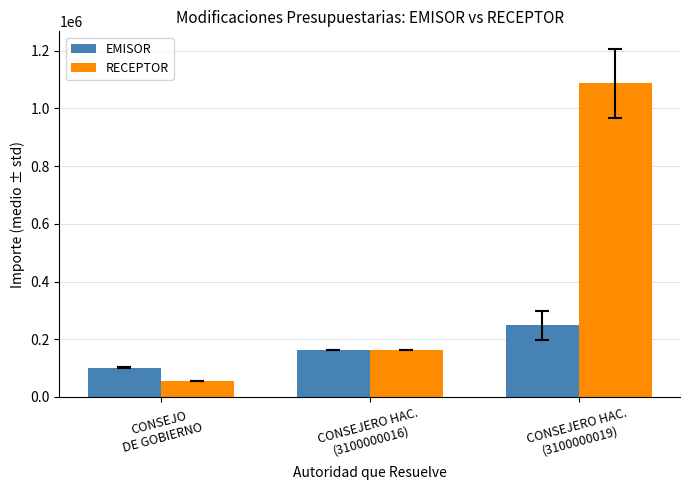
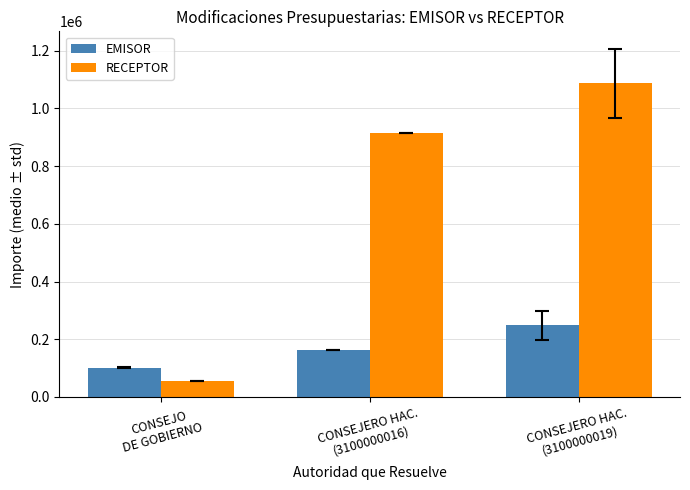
RECEPTOR, CONSEJERO HAC. (3100000016): 160000 -> 910000
